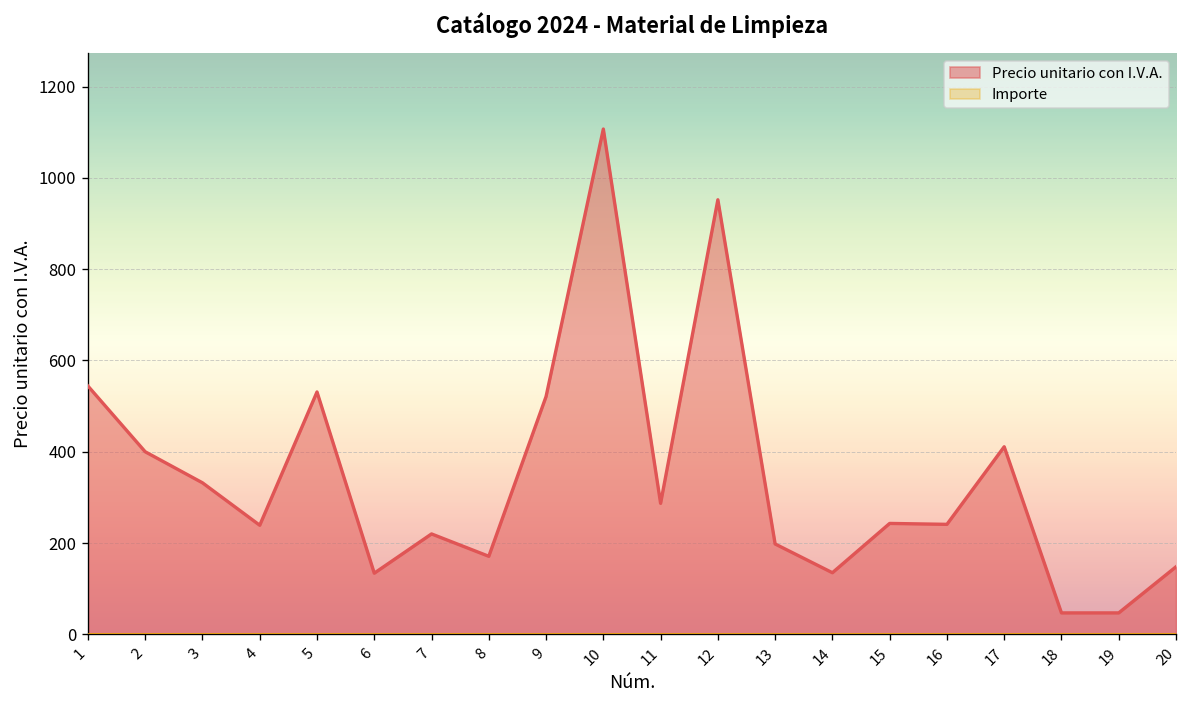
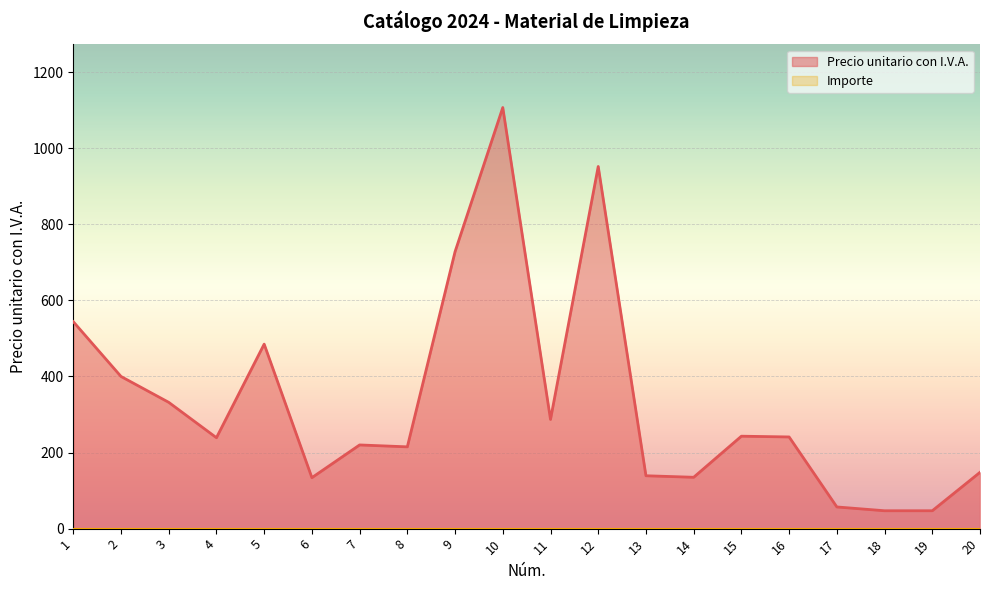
Precio unitario con I.V.A., 5: 530 -> 490
Precio unitario con I.V.A., 8: 170 -> 220
Precio unitario con I.V.A., 9: 520 -> 730
Precio unitario con I.V.A., 13: 200 -> 140
Precio unitario con I.V.A., 17: 410 -> 60
